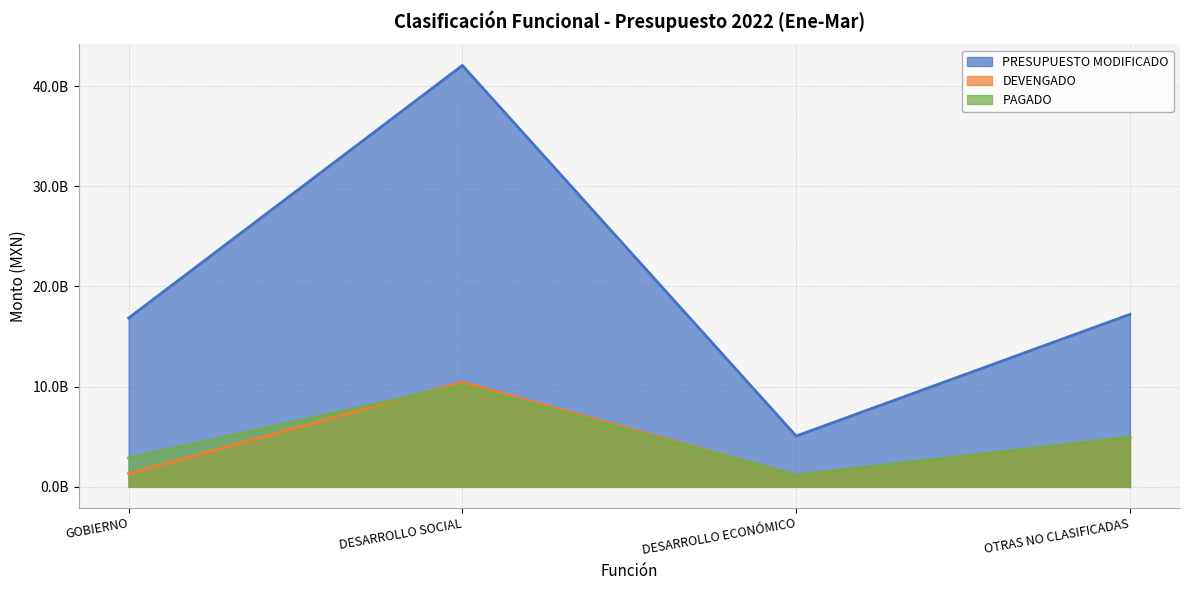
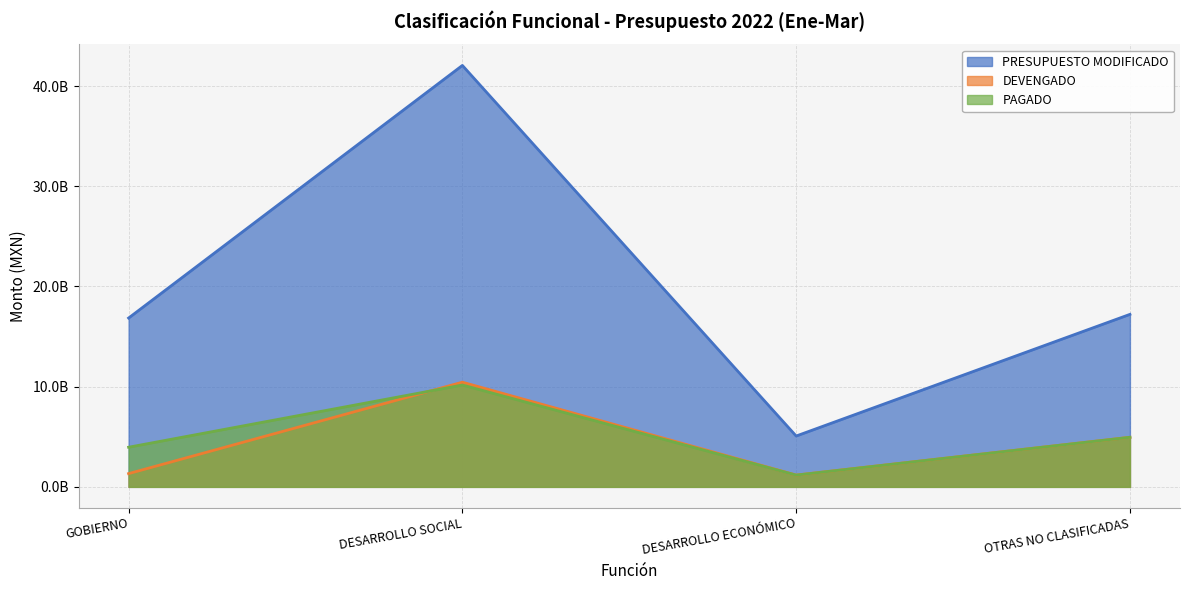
PAGADO, GOBIERNO: 2900000000 -> 4000000000
